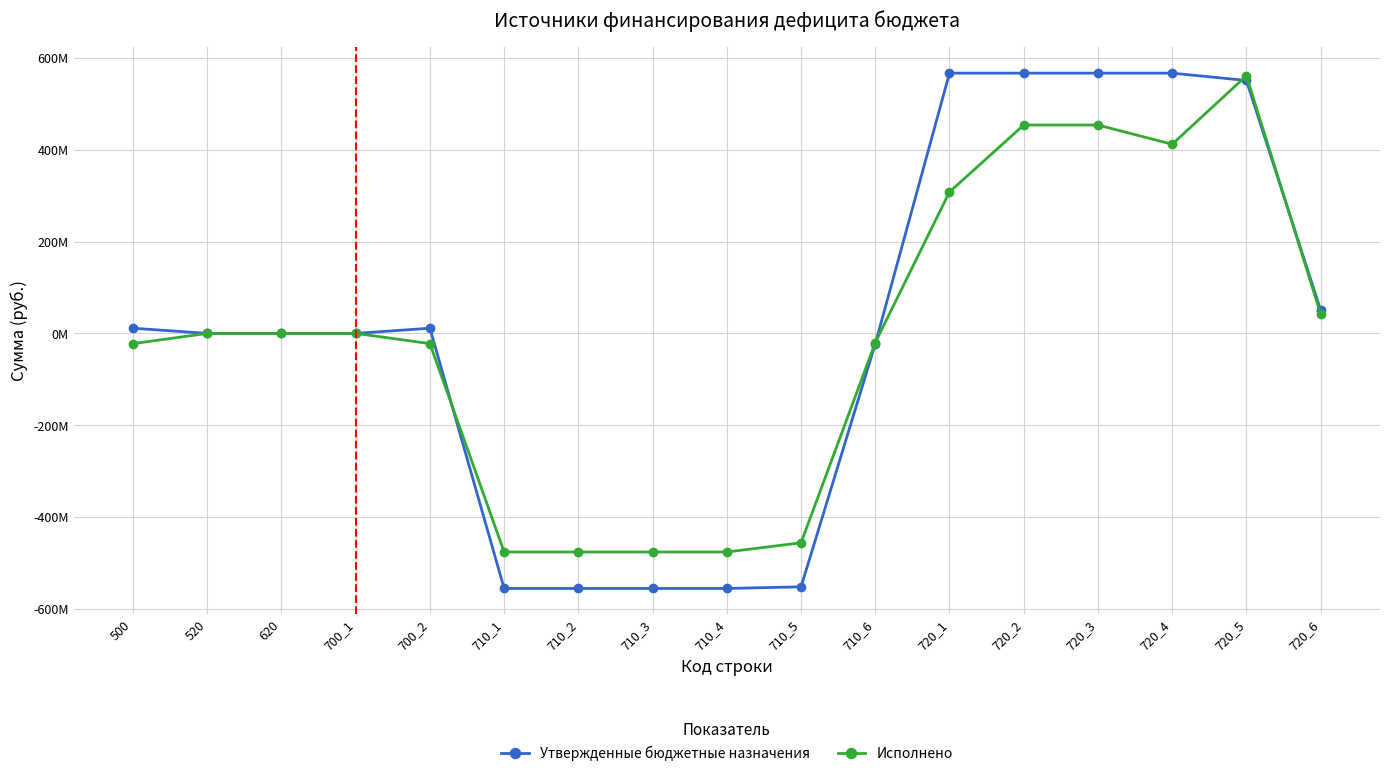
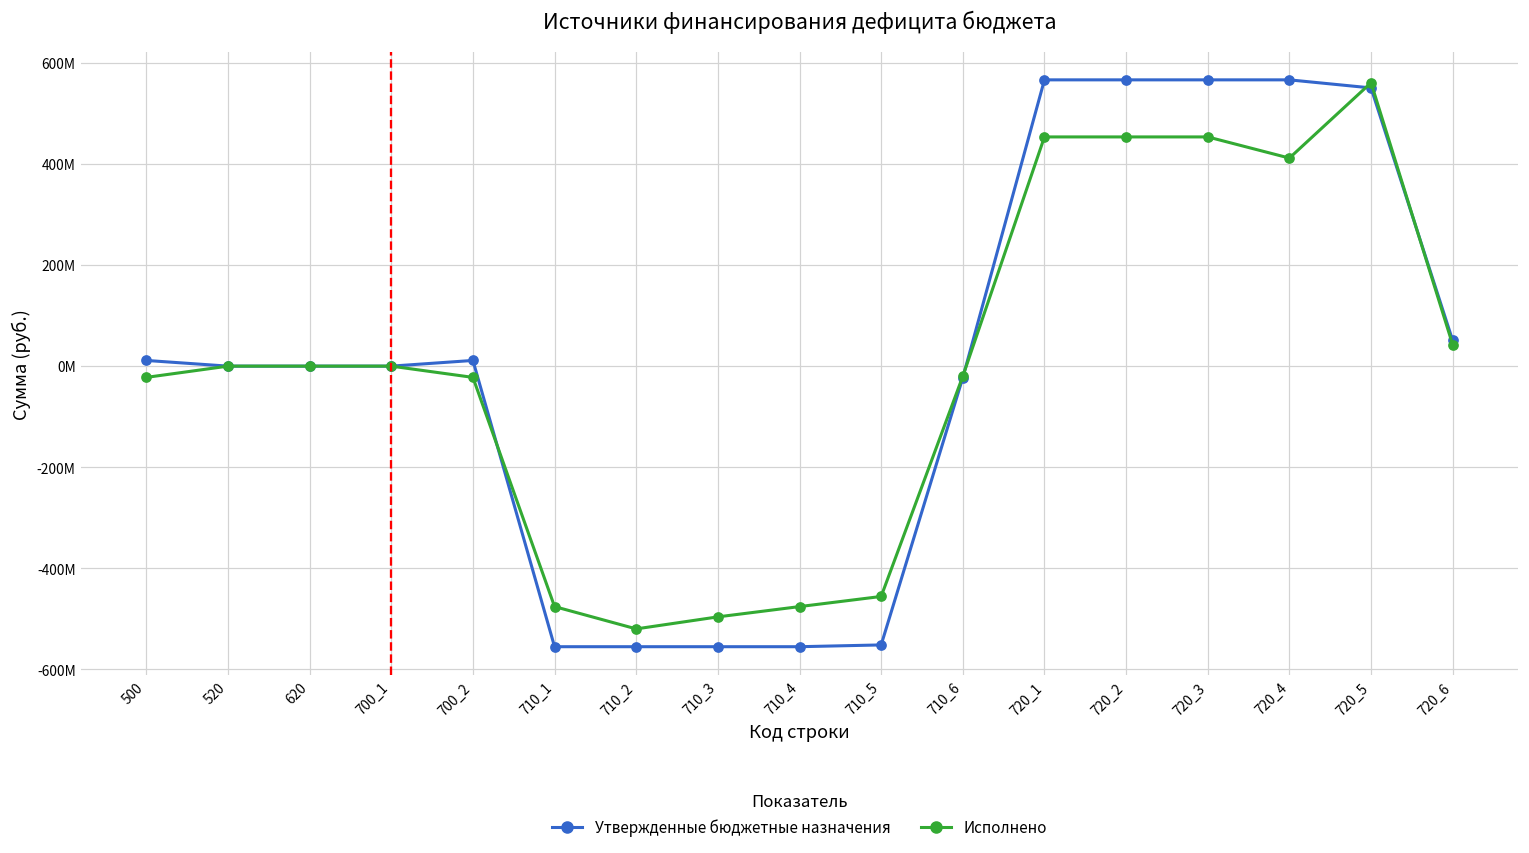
Исполнено, 710_2: -480000000 -> -520000000
Исполнено, 710_3: -480000000 -> -500000000
Исполнено, 720_1: 310000000 -> 450000000
